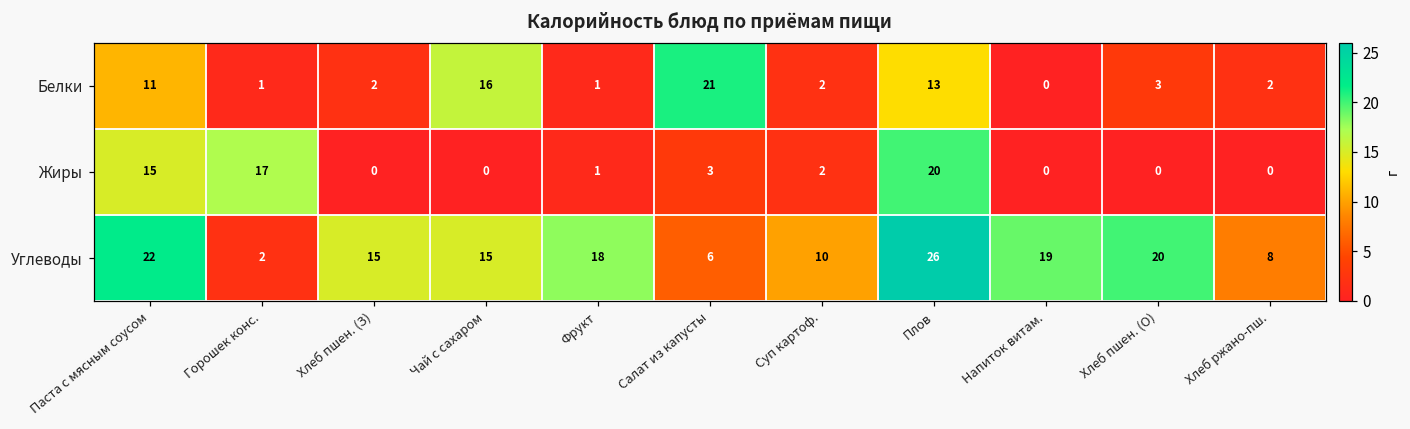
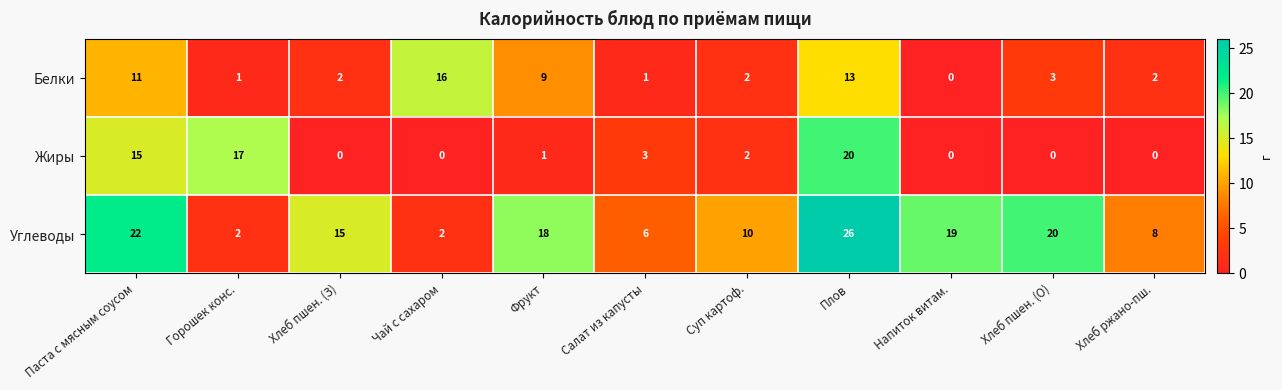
Белки, Фрукт: 1 -> 9
Белки, Салат из капусты: 21 -> 1
Углеводы, Чай с сахаром: 15 -> 2
